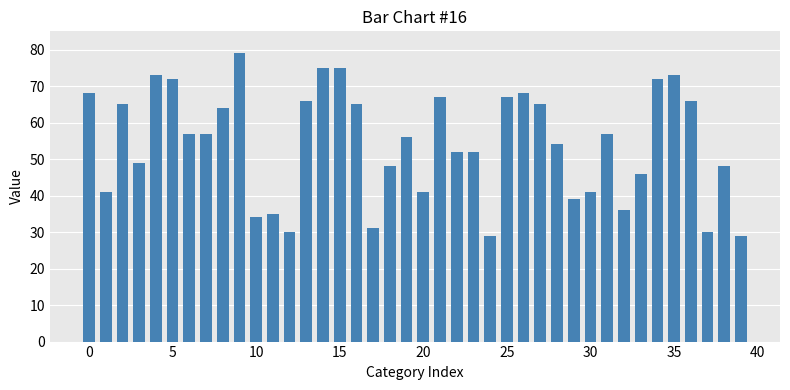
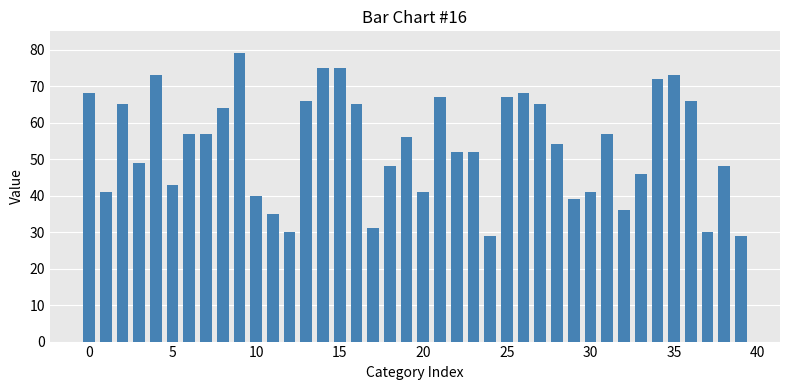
5: 72 -> 43
10: 34 -> 40
